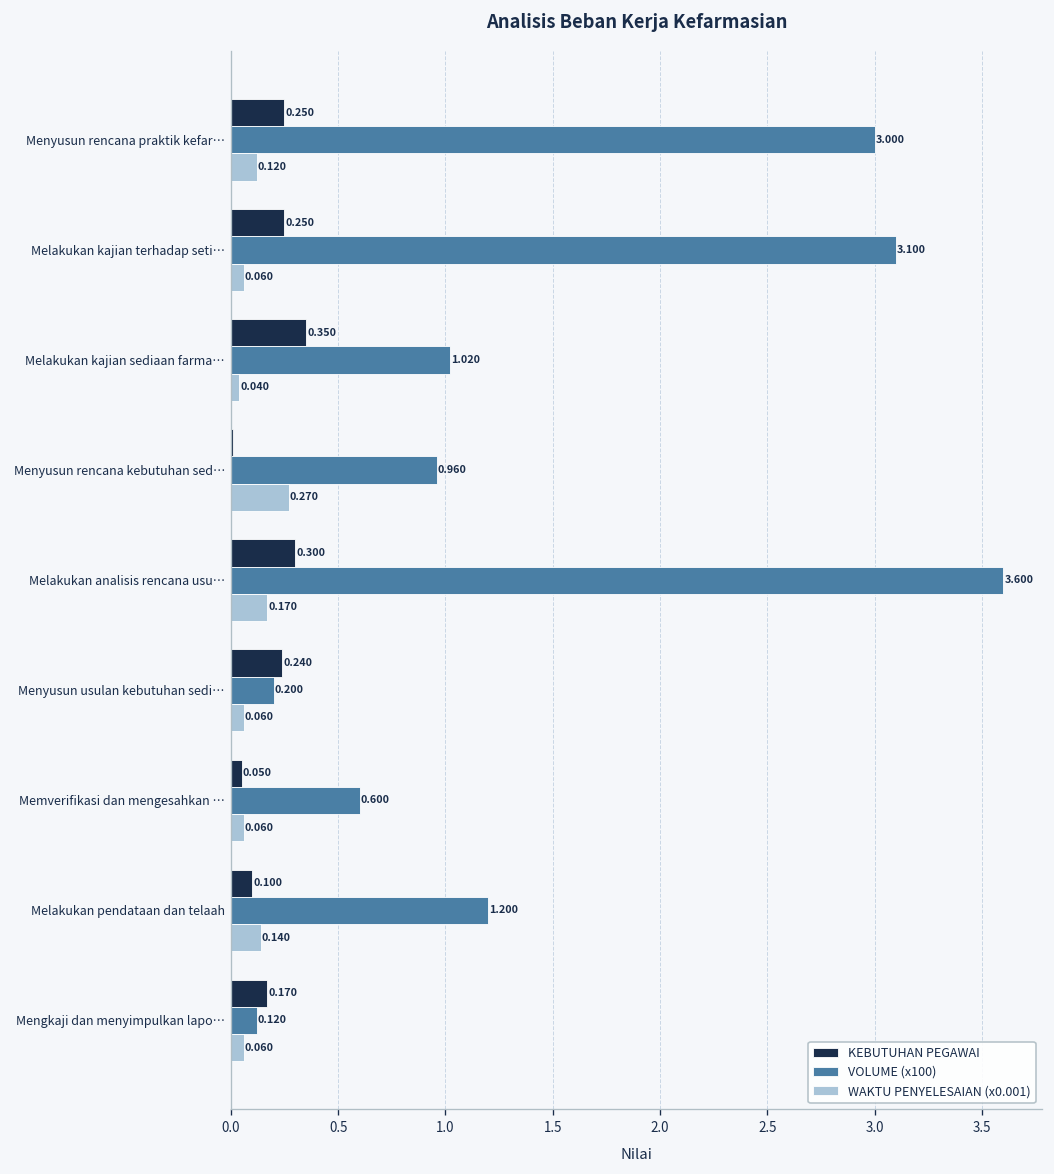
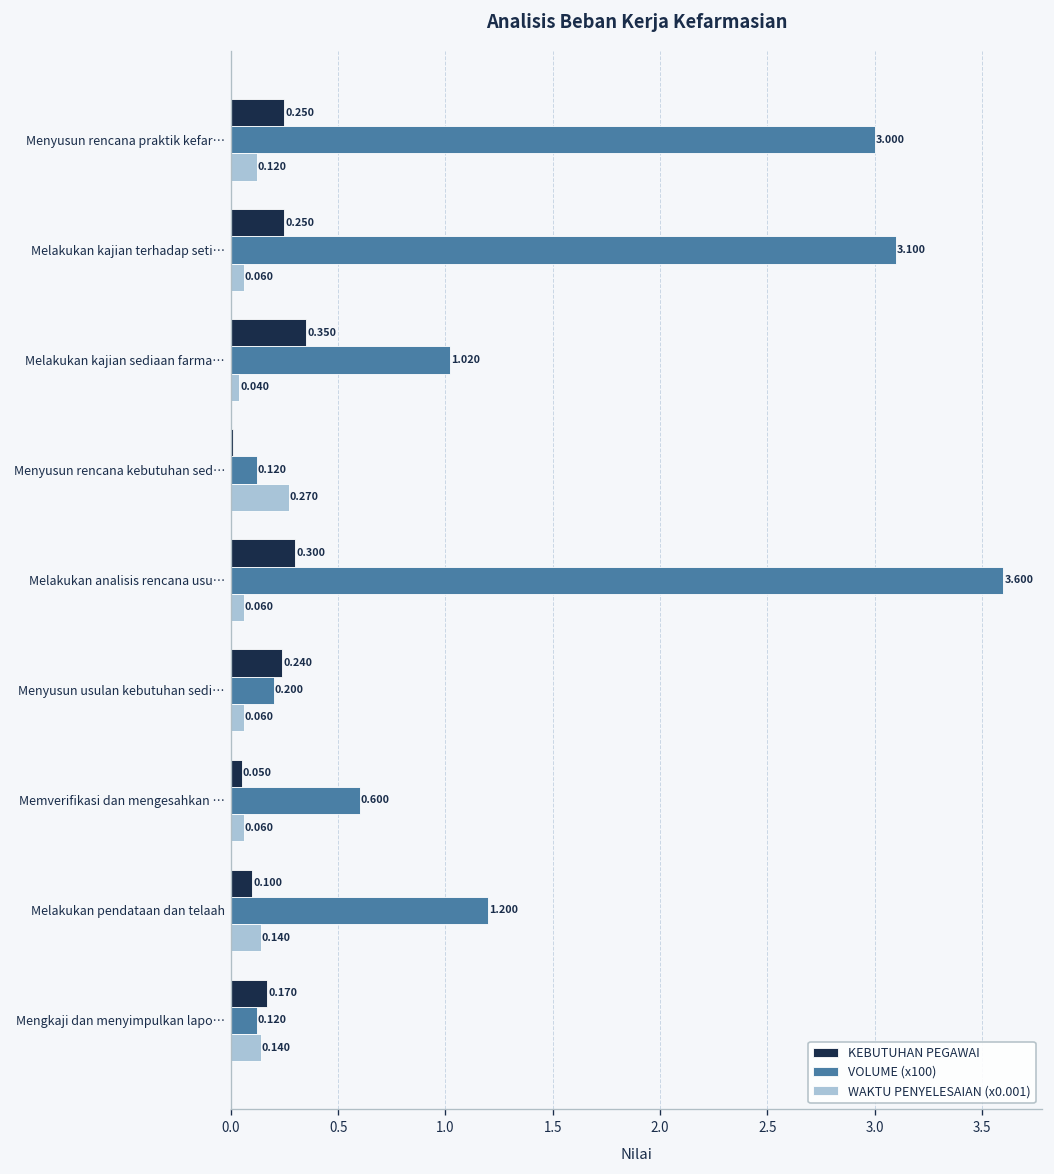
VOLUME (x100), Menyusun rencana kebutuhan sed…: 0.960 -> 0.120
WAKTU PENYELESAIAN (x0.001), Melakukan analisis rencana usu…: 0.170 -> 0.060
WAKTU PENYELESAIAN (x0.001), Mengkaji dan menyimpulkan lapo…: 0.060 -> 0.140
